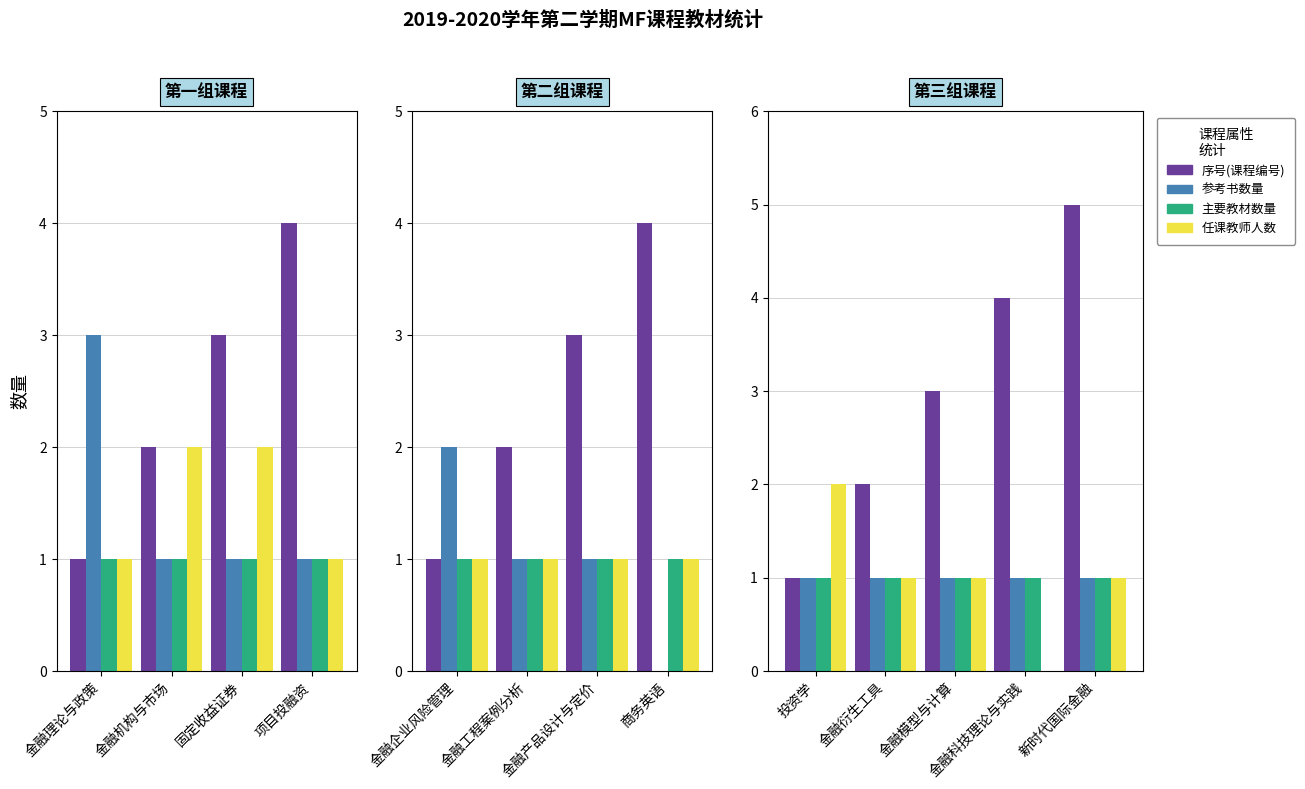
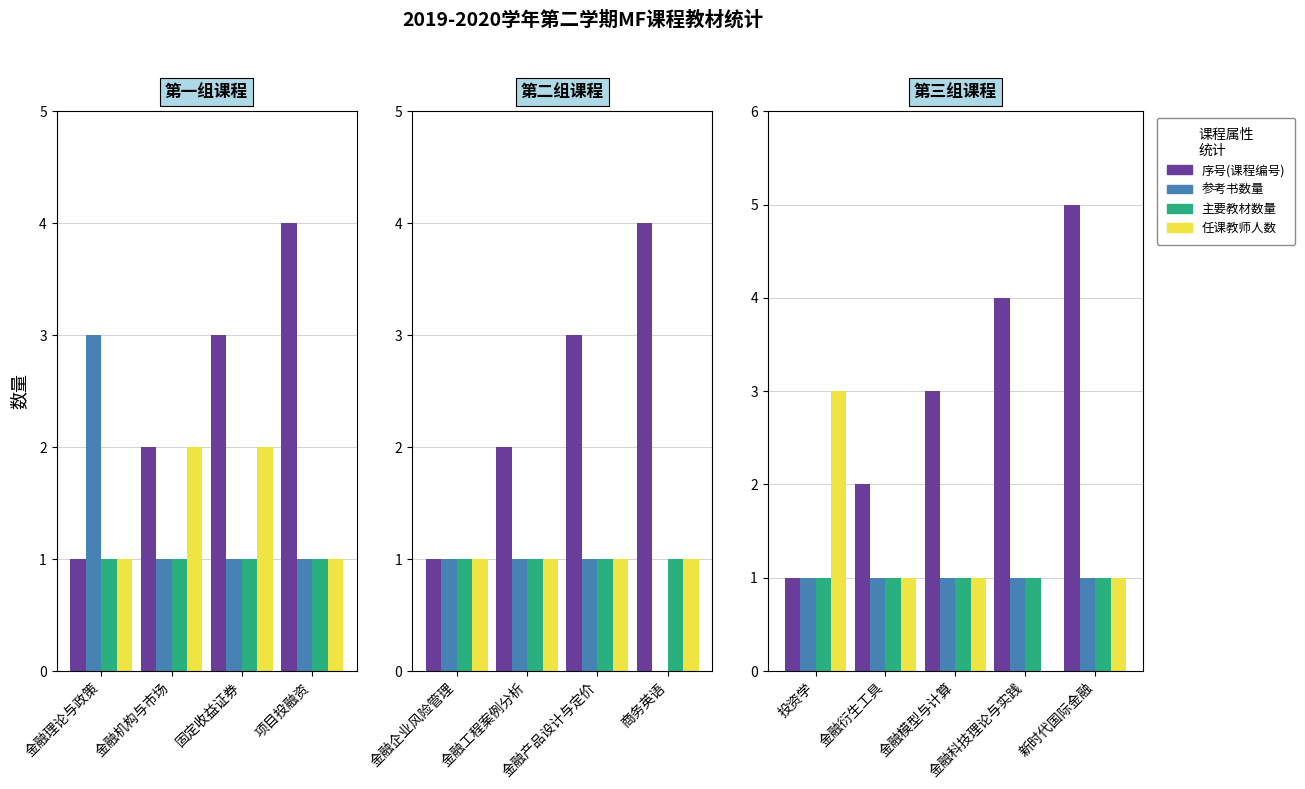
第二组课程, 参考书数量, 金融企业风险管理: 2 -> 1
第三组课程, 任课教师人数, 投资学: 2 -> 3
